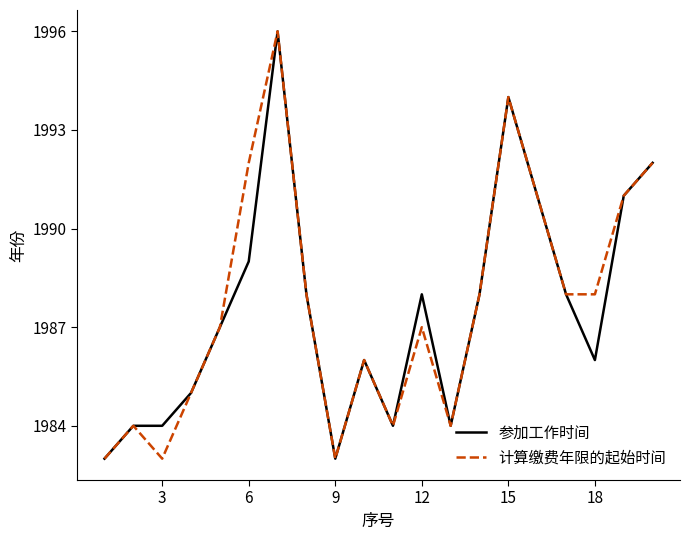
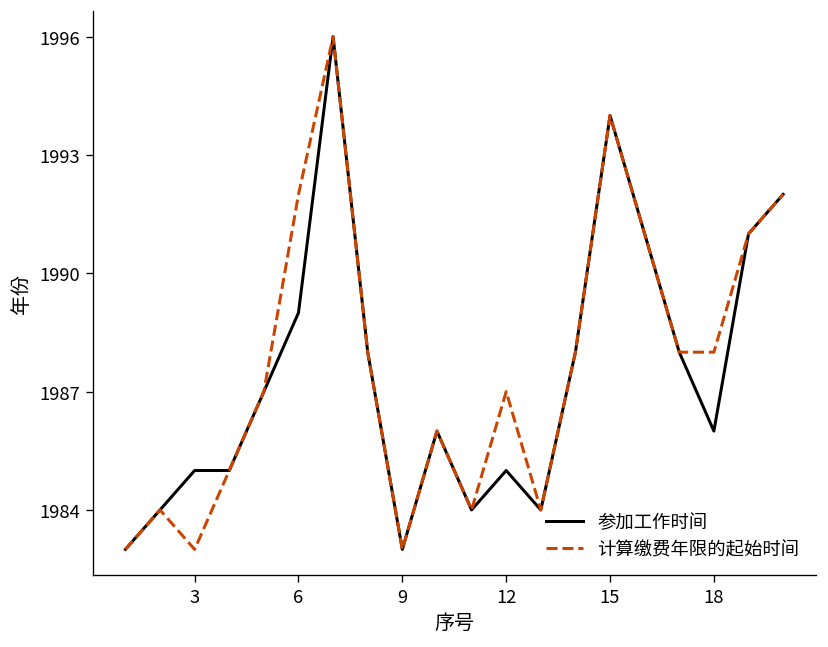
参加工作时间, 3: 1984 -> 1985
参加工作时间, 12: 1988 -> 1985
